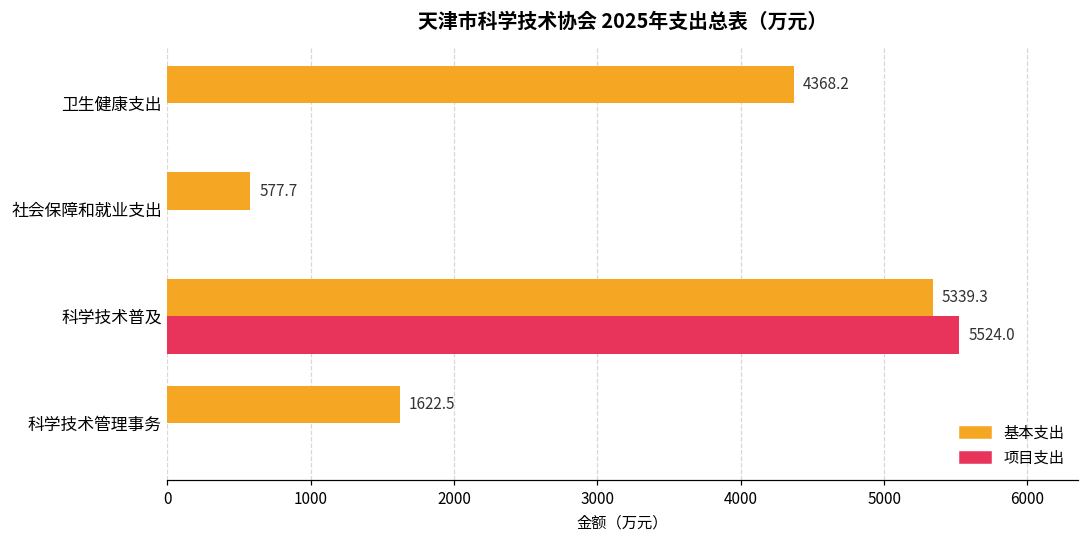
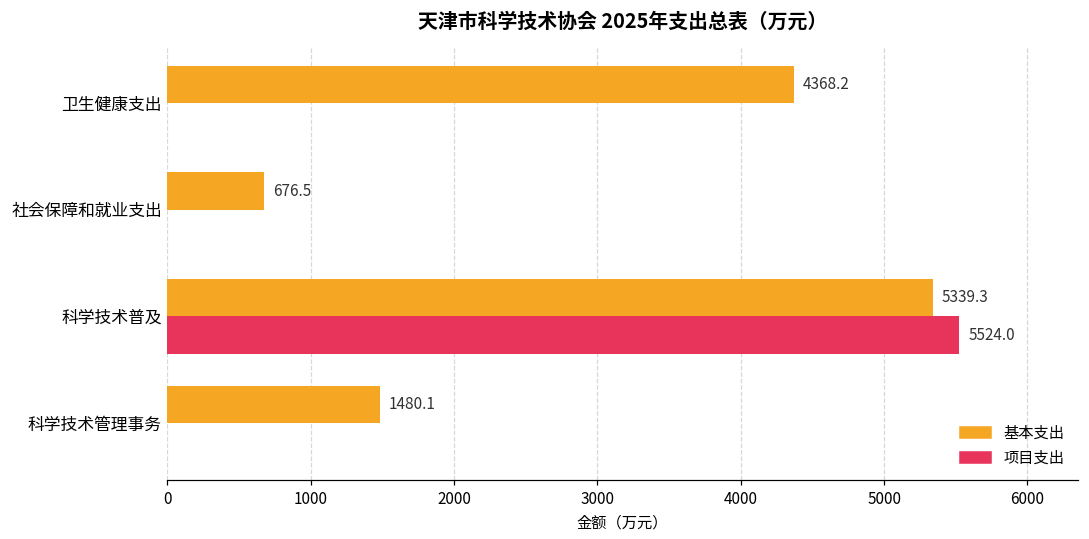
基本支出, 社会保障和就业支出: 577.7 -> 676.5
基本支出, 科学技术管理事务: 1622.5 -> 1480.1
